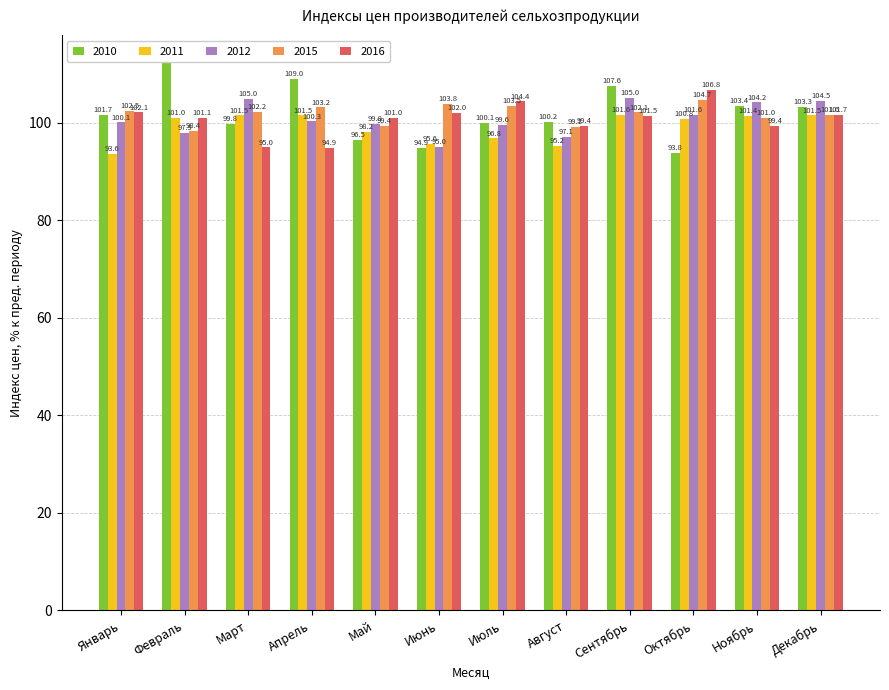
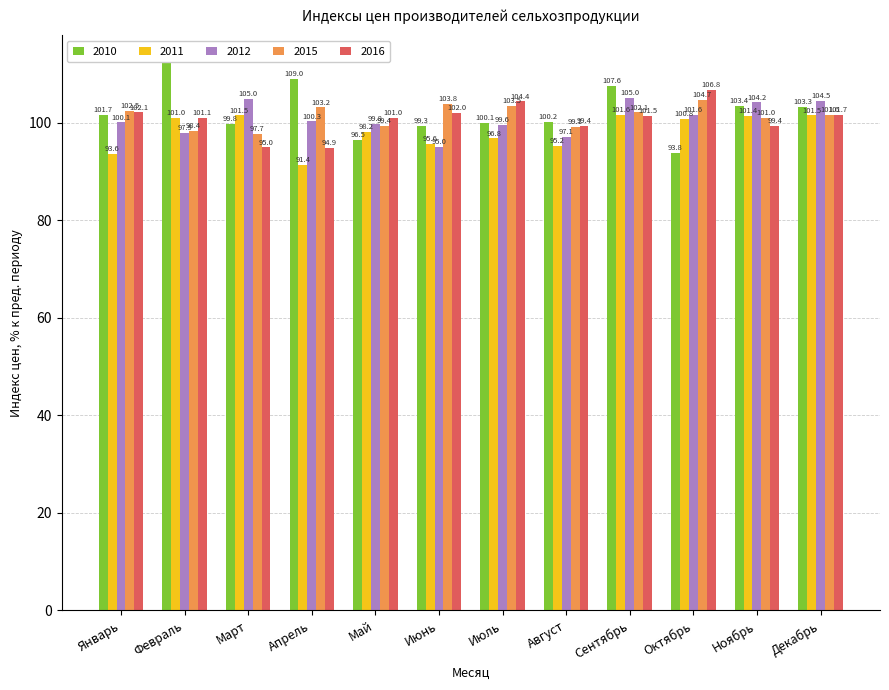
2015, Март: 102.2 -> 97.7
2011, Апрель: 101.5 -> 91.4
2010, Июнь: 94.9 -> 99.3
